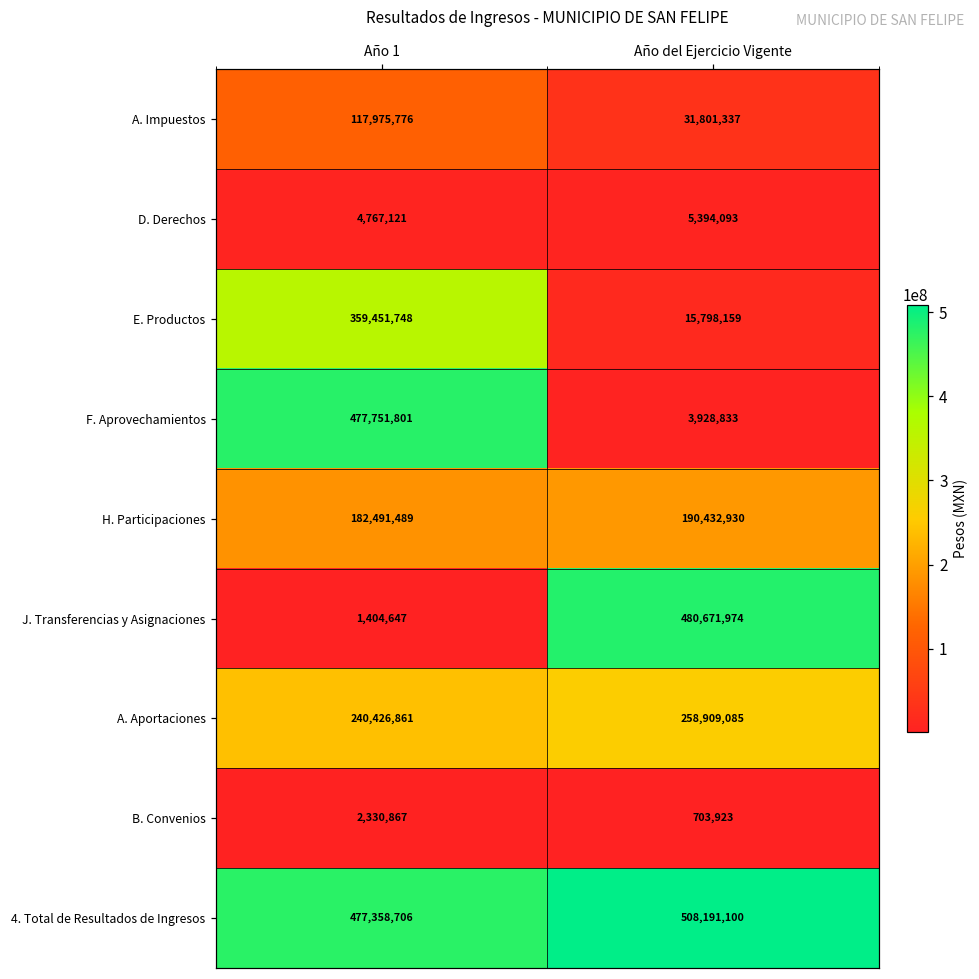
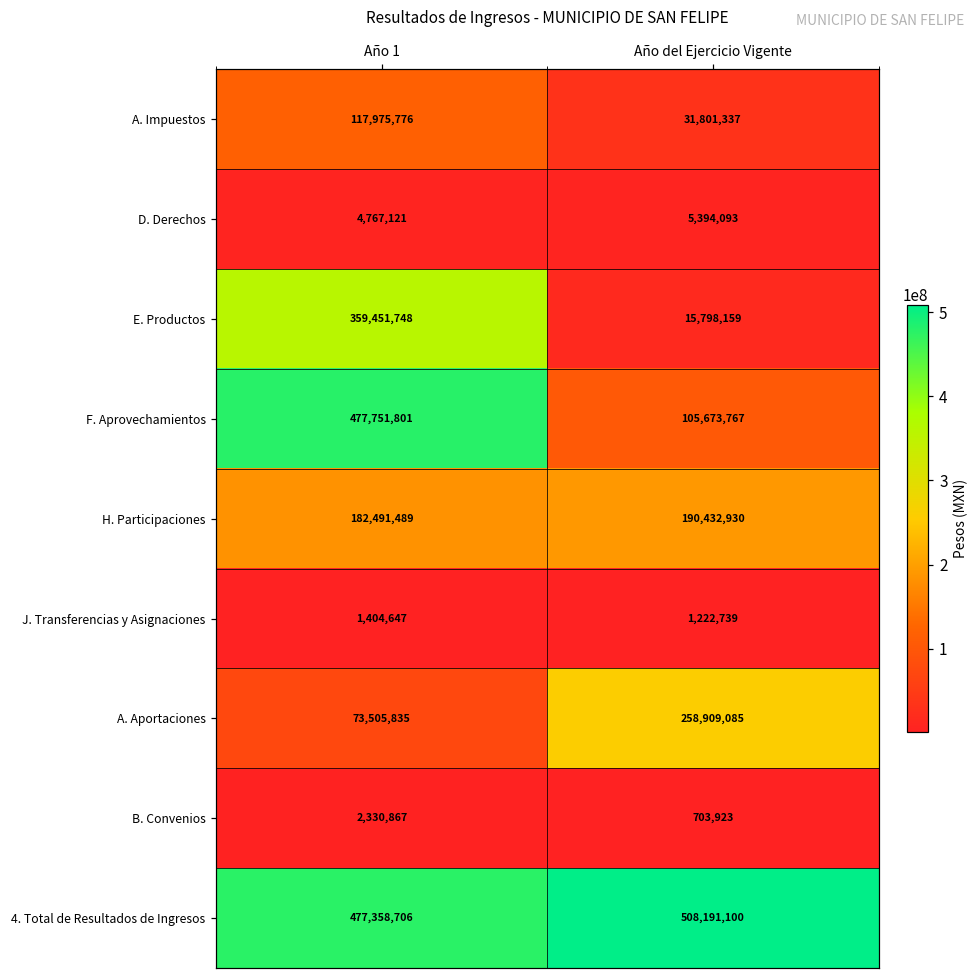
F. Aprovechamientos, Año del Ejercicio Vigente: 3,928,833 -> 105,673,767
J. Transferencias y Asignaciones, Año del Ejercicio Vigente: 480,671,974 -> 1,222,739
A. Aportaciones, Año 1: 240,426,861 -> 73,505,835
